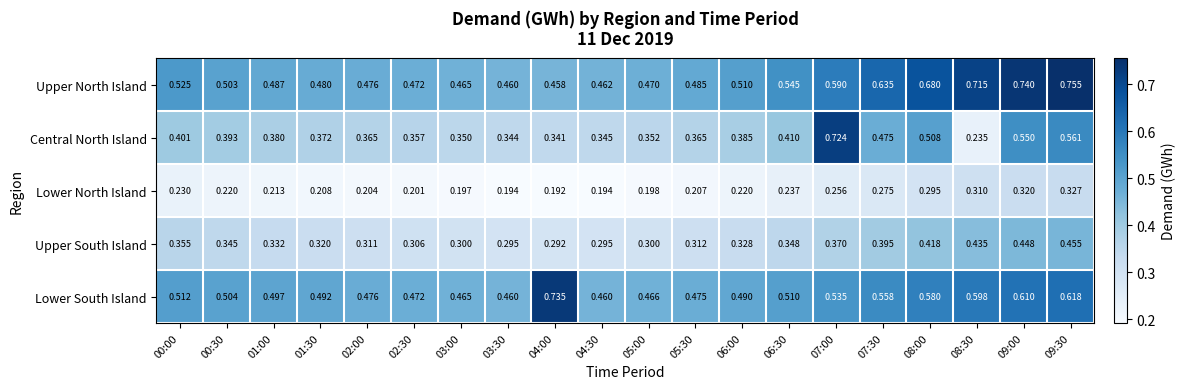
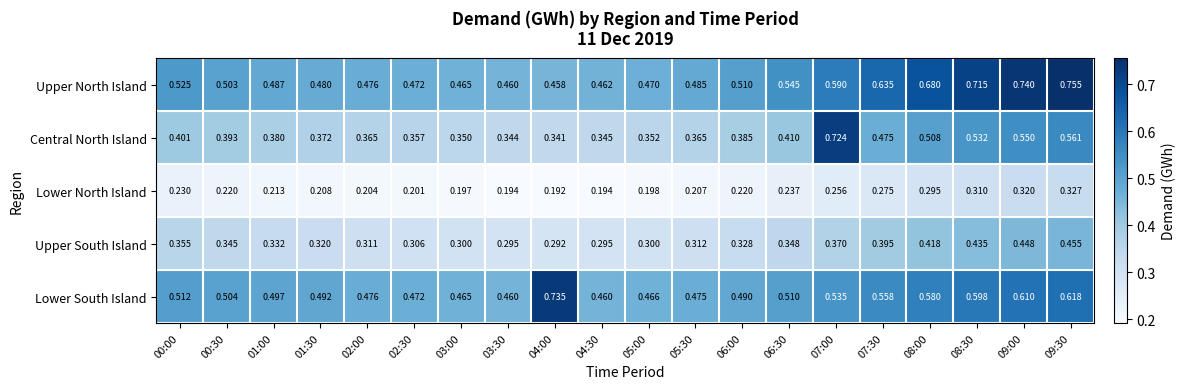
Central North Island, 08:30: 0.235 -> 0.532
